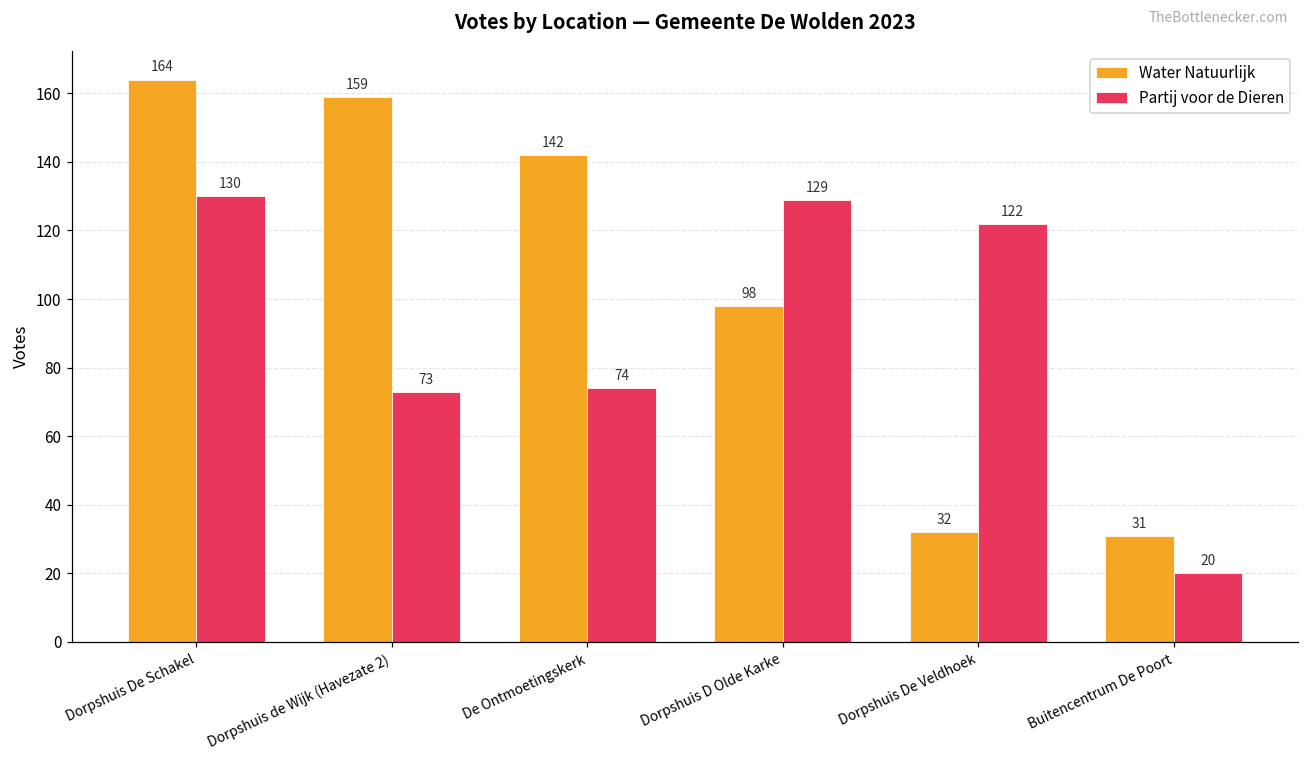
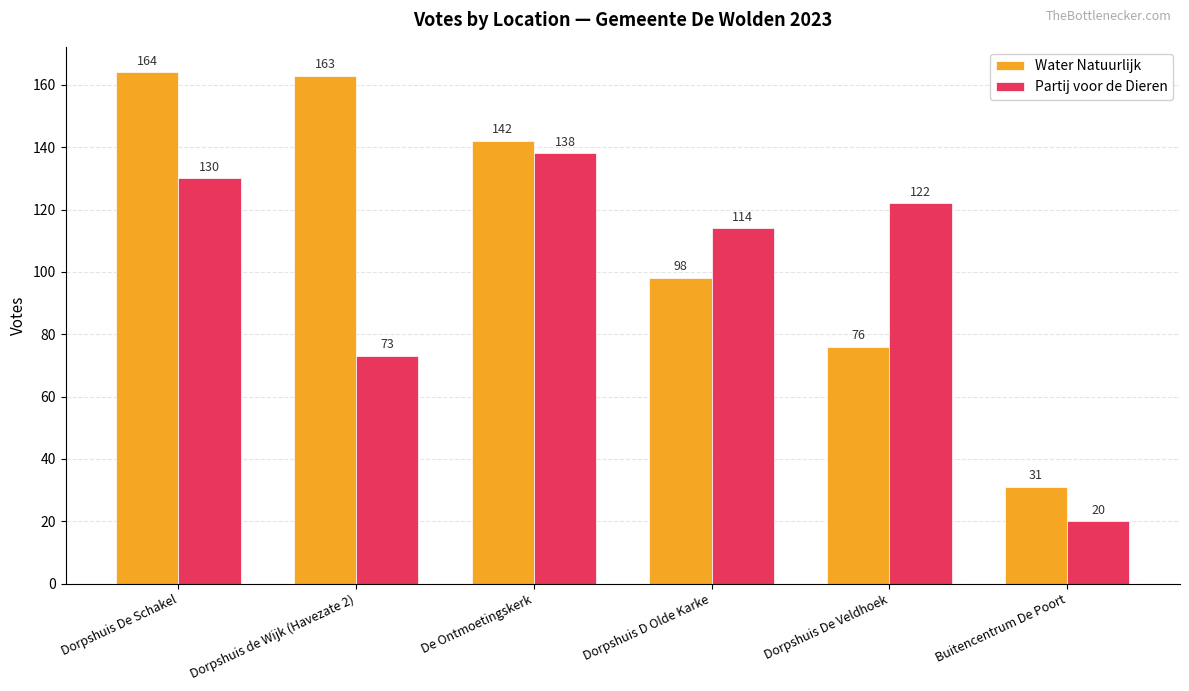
Water Natuurlijk, Dorpshuis de Wijk (Havezate 2): 159 -> 163
Partij voor de Dieren, De Ontmoetingskerk: 74 -> 138
Partij voor de Dieren, Dorpshuis D Olde Karke: 129 -> 114
Water Natuurlijk, Dorpshuis De Veldhoek: 32 -> 76
